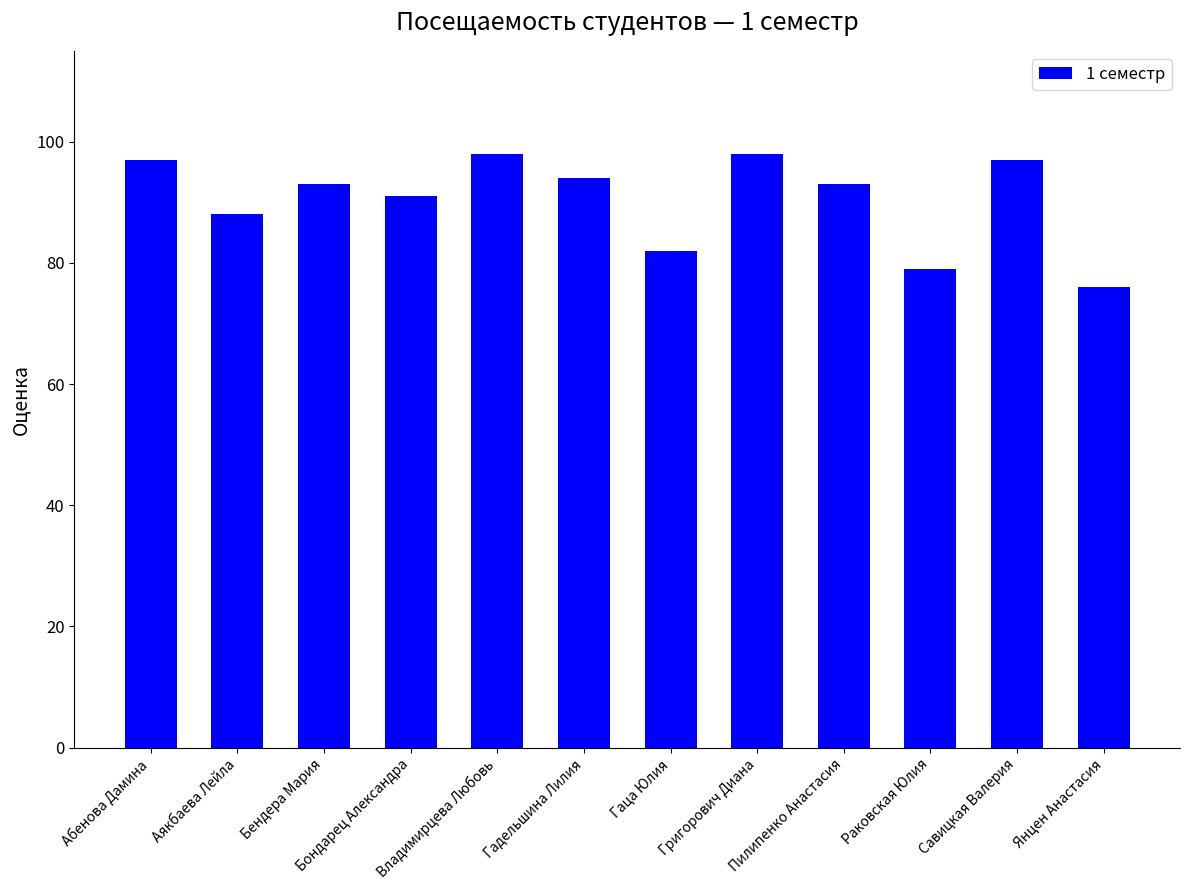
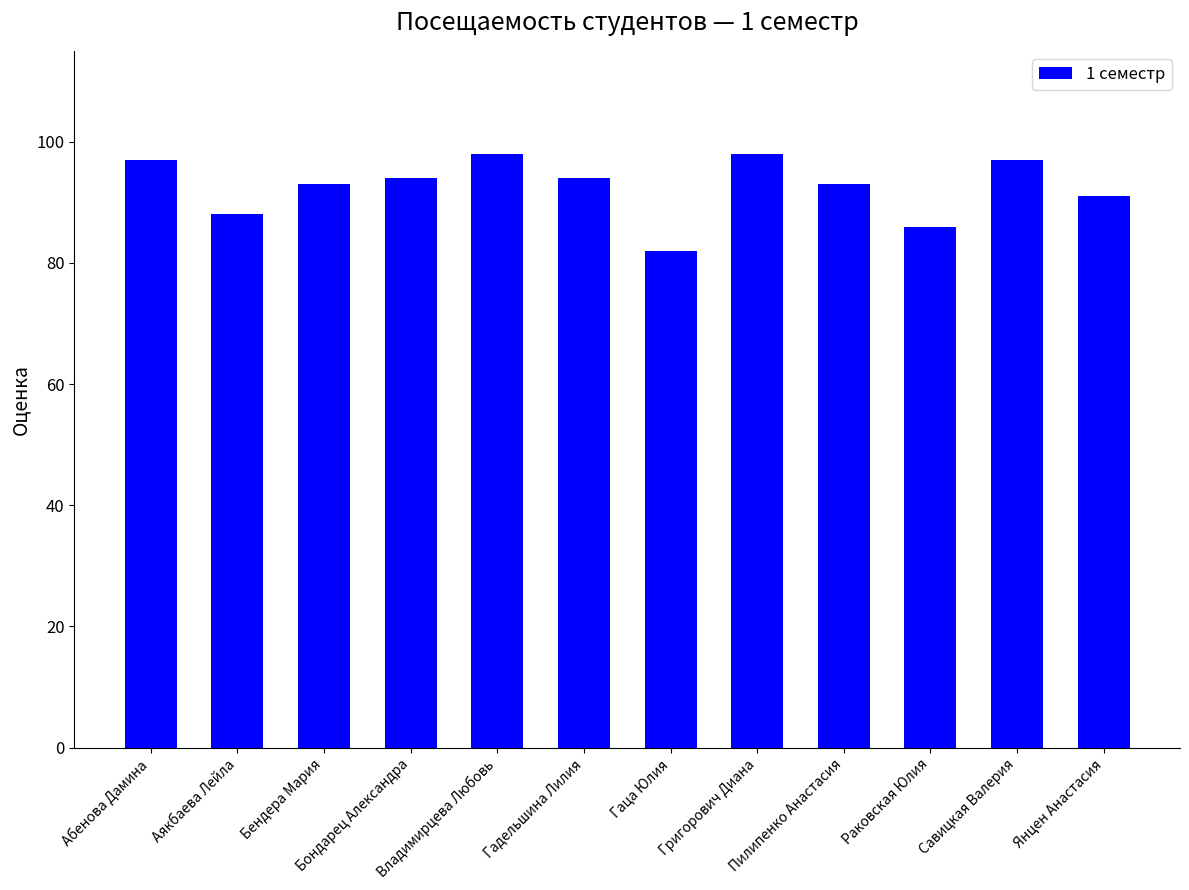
Бондарец Александра: 91 -> 94
Раковская Юлия: 79 -> 86
Янцен Анастасия: 76 -> 91
